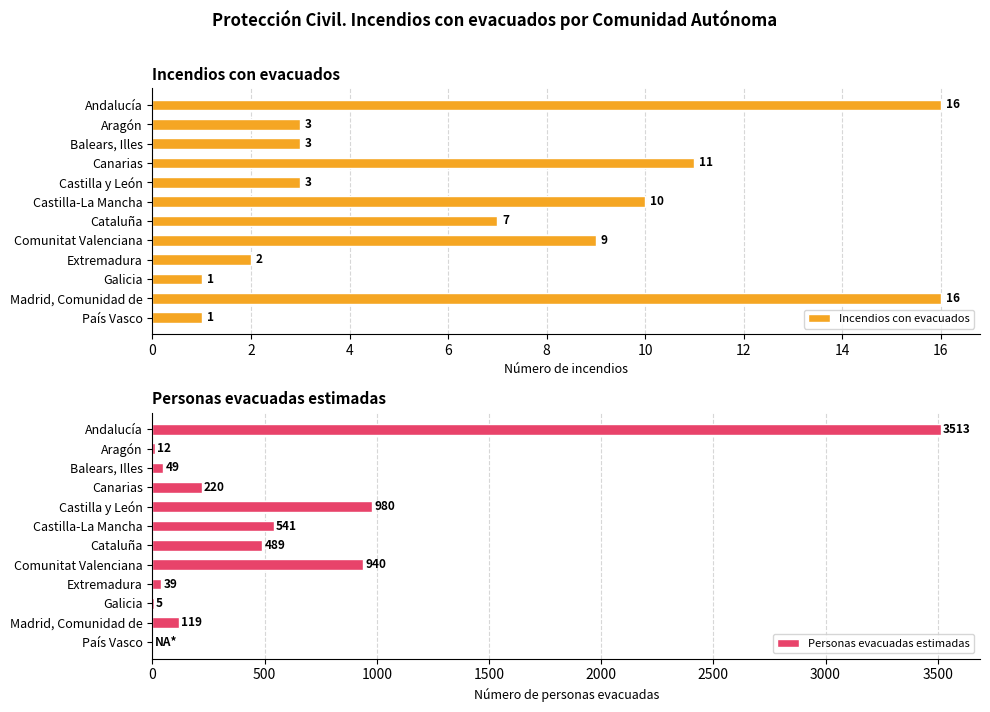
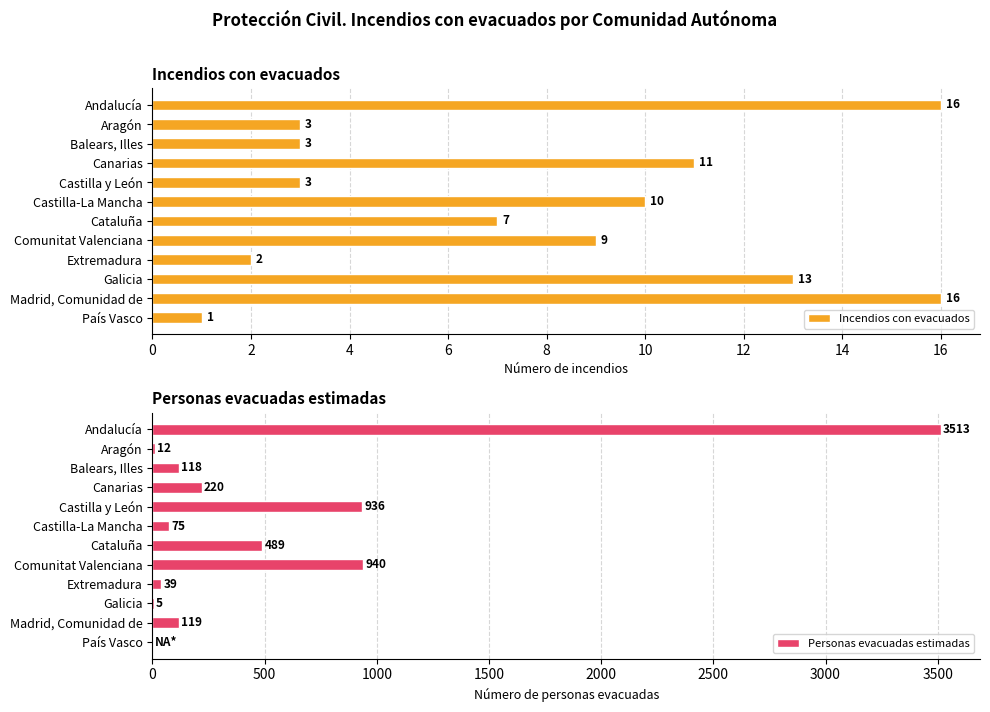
Incendios con evacuados, Galicia: 1 -> 13
Personas evacuadas estimadas, Balears, Illes: 49 -> 118
Personas evacuadas estimadas, Castilla y León: 980 -> 936
Personas evacuadas estimadas, Castilla-La Mancha: 541 -> 75
